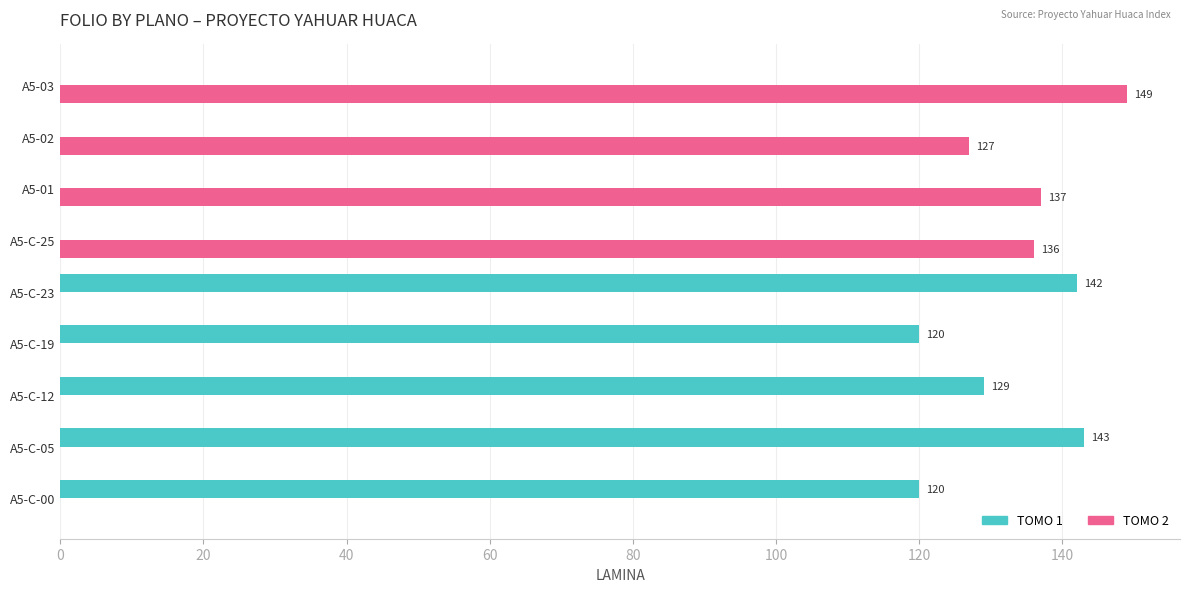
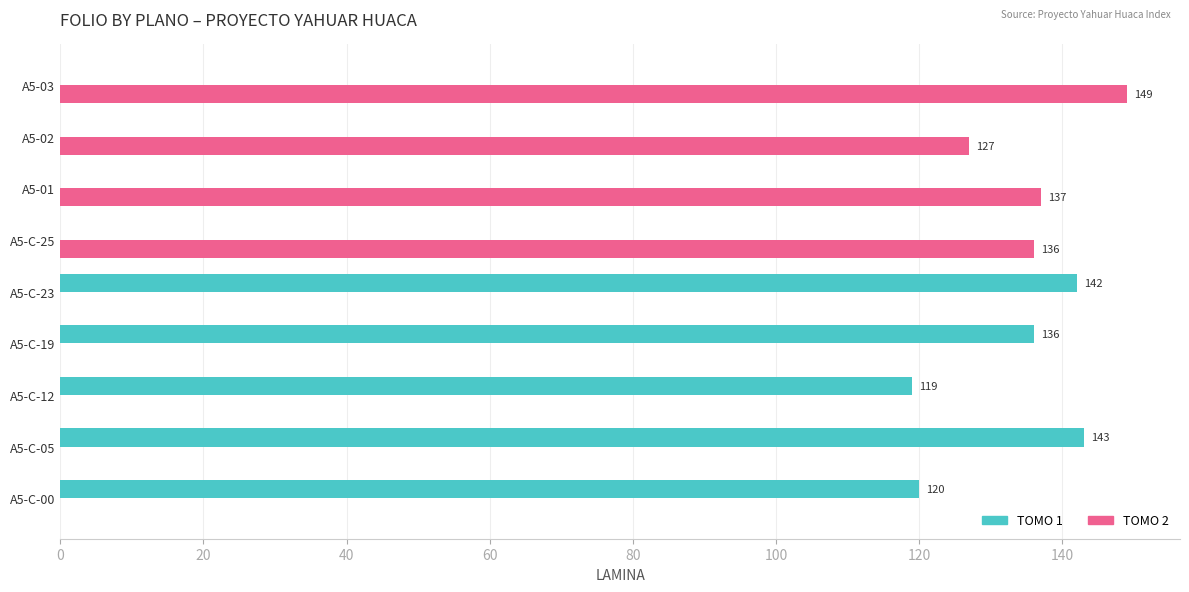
TOMO 1, A5-C-19: 120 -> 136
TOMO 1, A5-C-12: 129 -> 119
